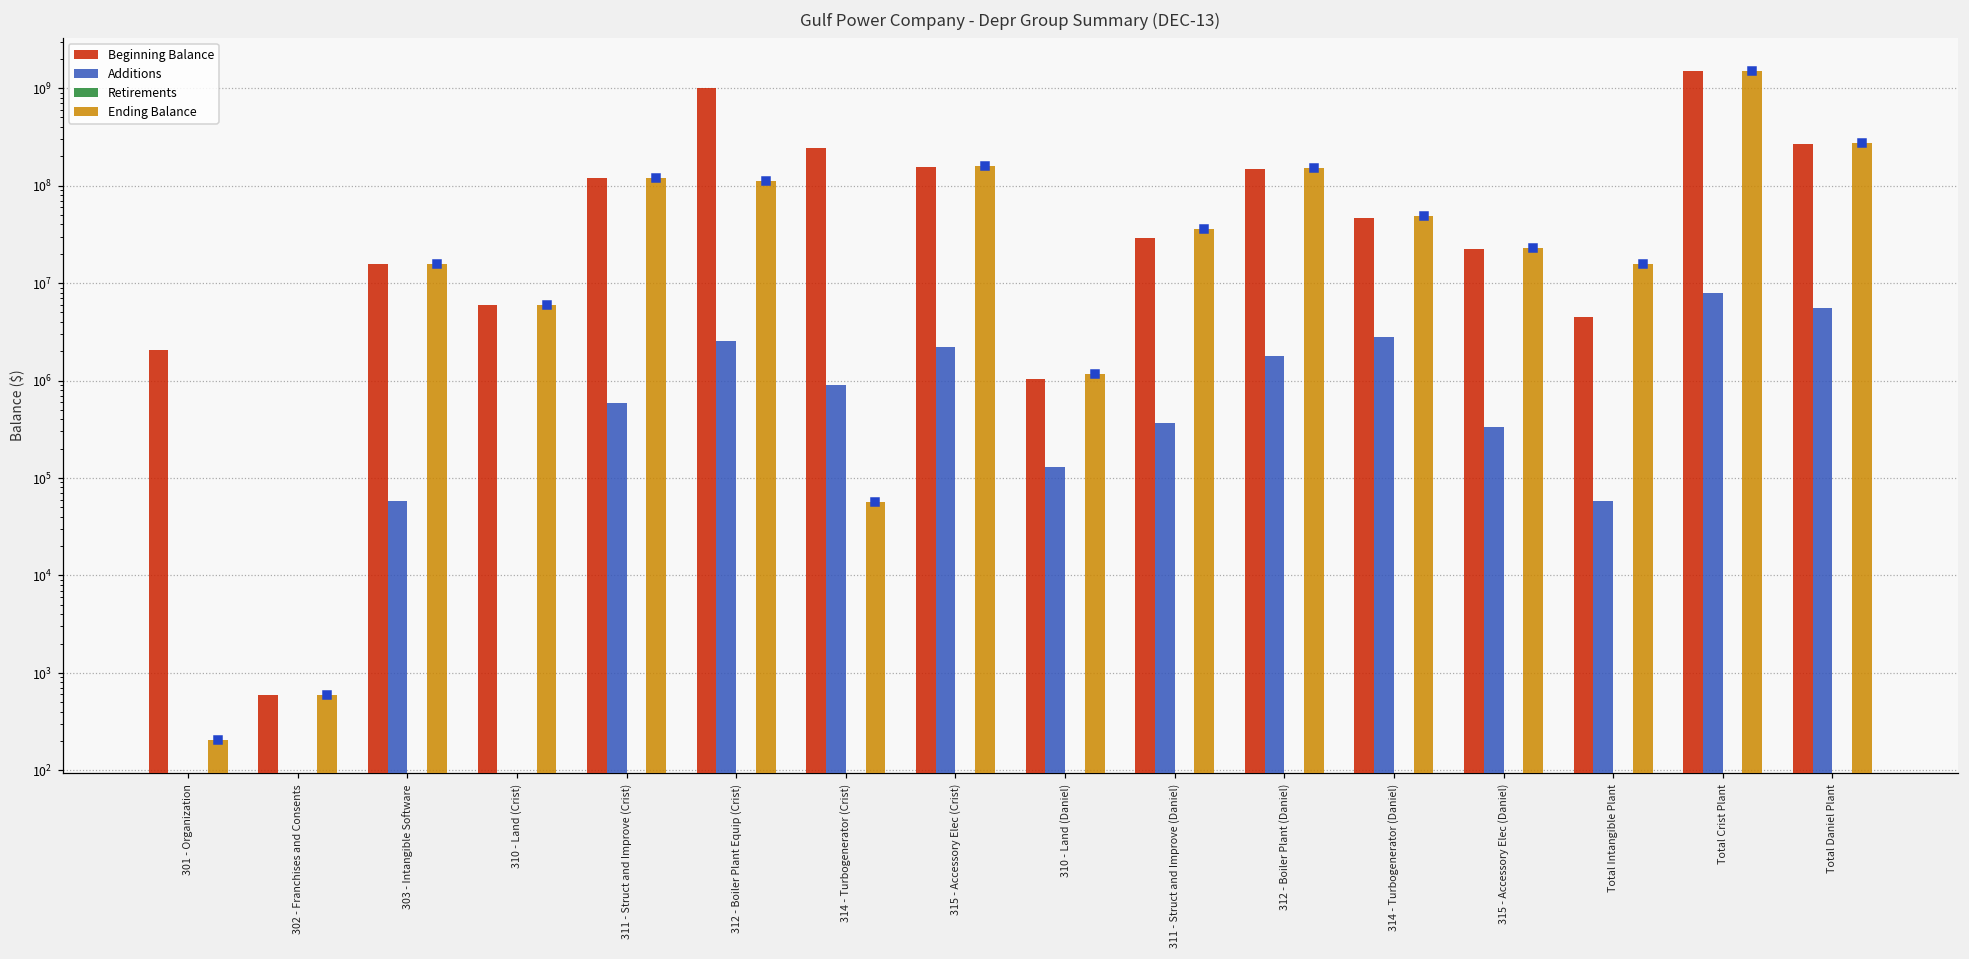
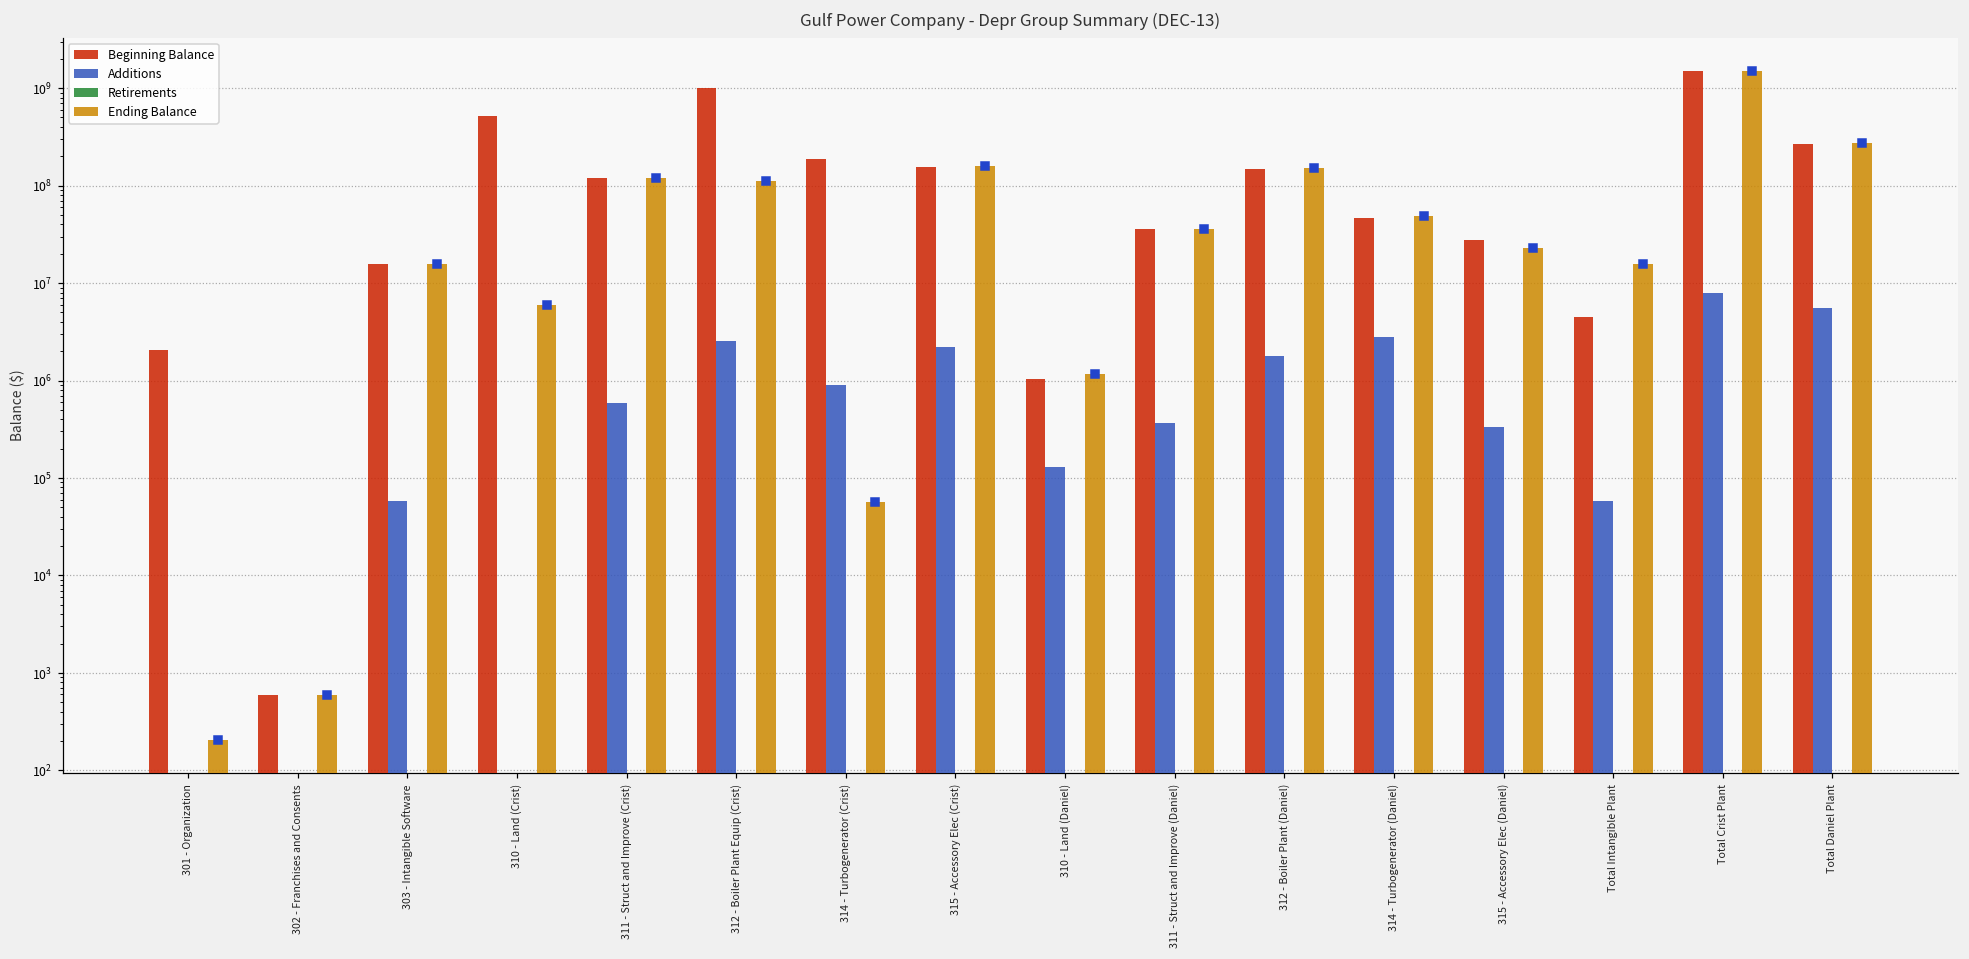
Beginning Balance, 310 - Land (Crist): 6000000 -> 500000000
Beginning Balance, 314 - Turbogenerator (Crist): 240000000 -> 190000000
Beginning Balance, 311 - Struct and Improve (Daniel): 29000000 -> 36000000
Beginning Balance, 315 - Accessory Elec (Daniel): 22000000 -> 28000000
